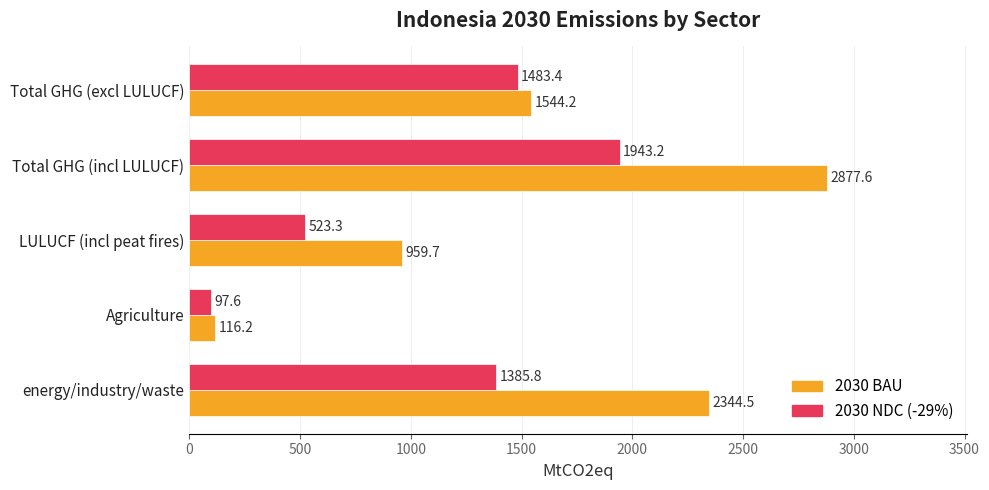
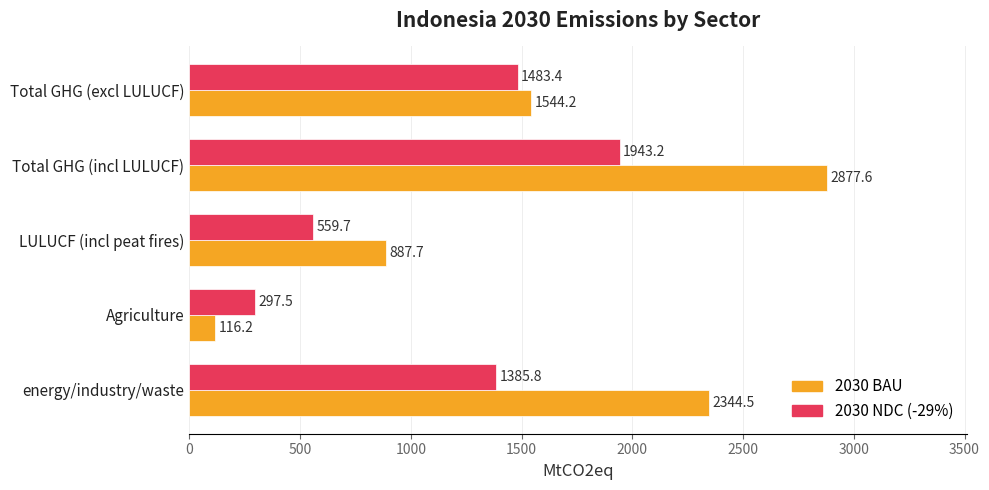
2030 NDC (-29%), LULUCF (incl peat fires): 523.3 -> 559.7
2030 BAU, LULUCF (incl peat fires): 959.7 -> 887.7
2030 NDC (-29%), Agriculture: 97.6 -> 297.5
